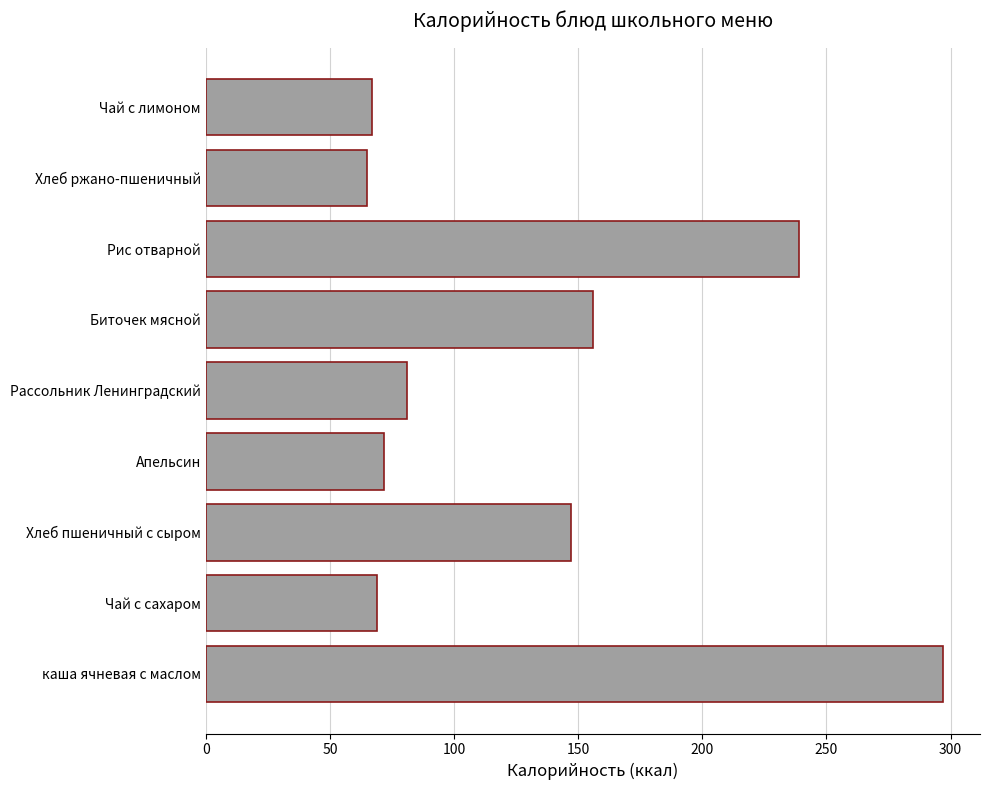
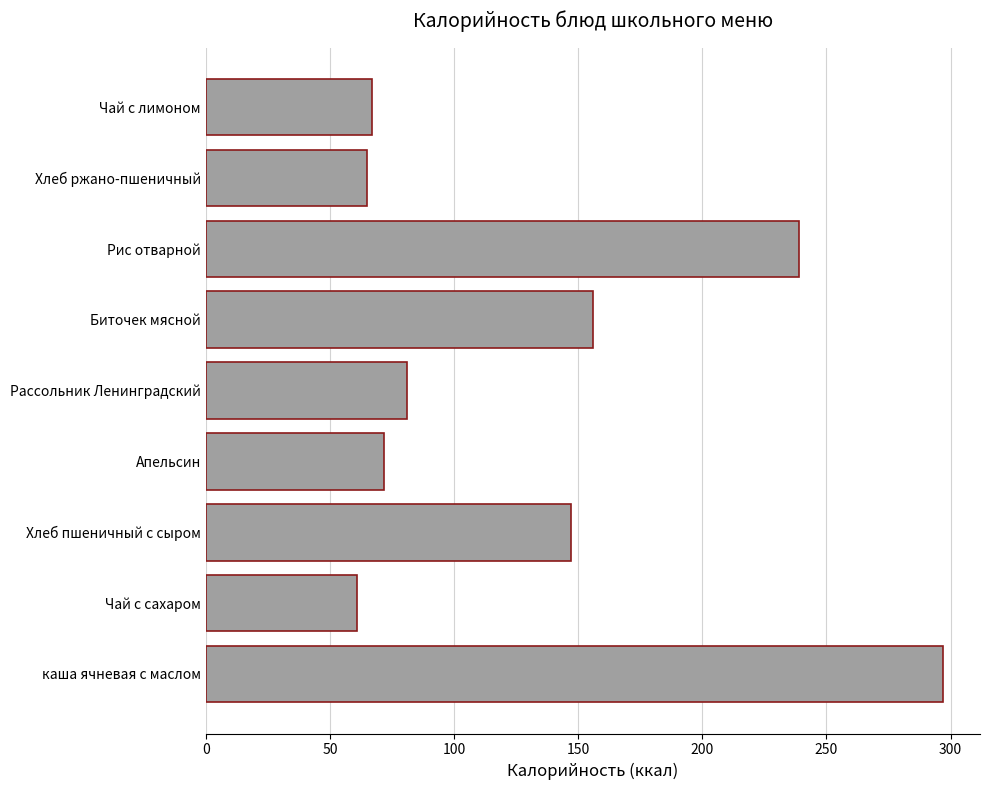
Чай с сахаром: 69 -> 61
